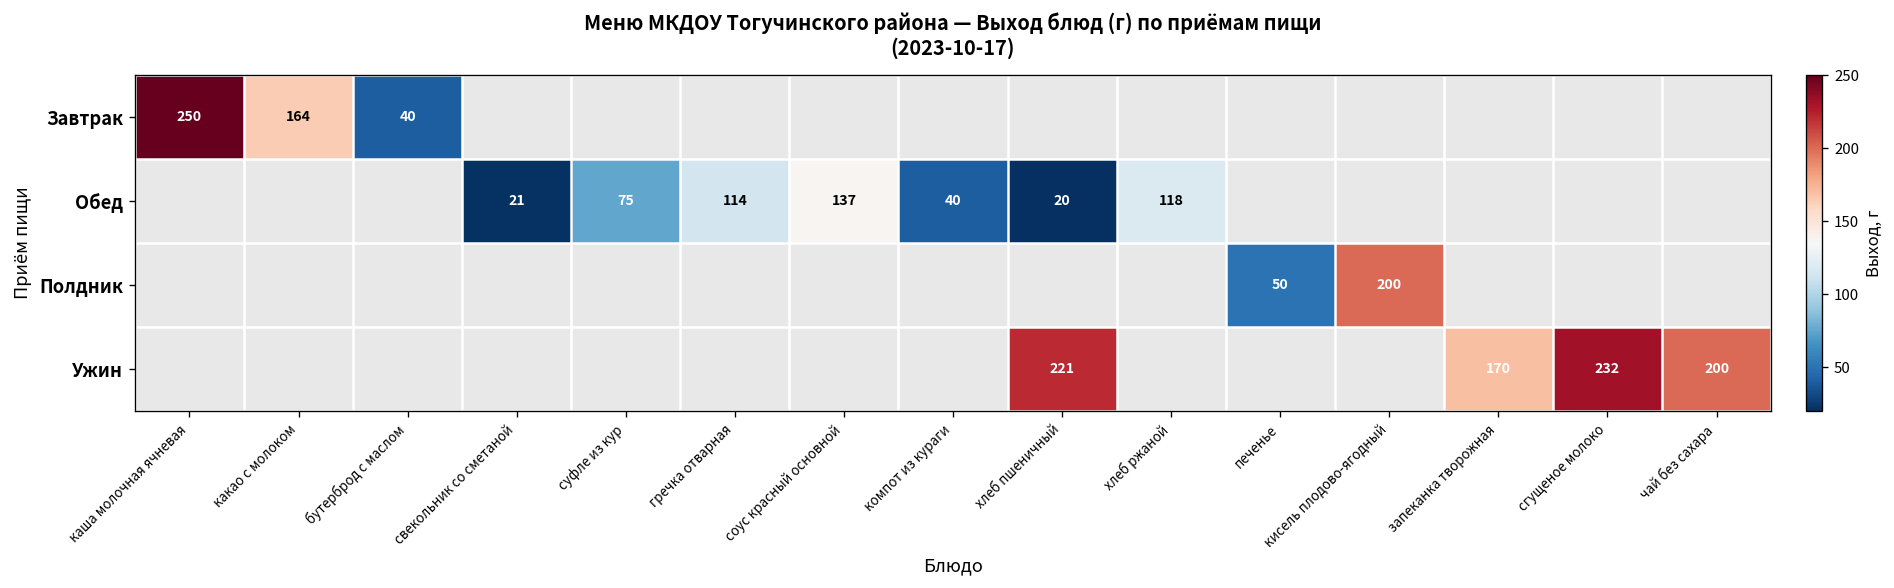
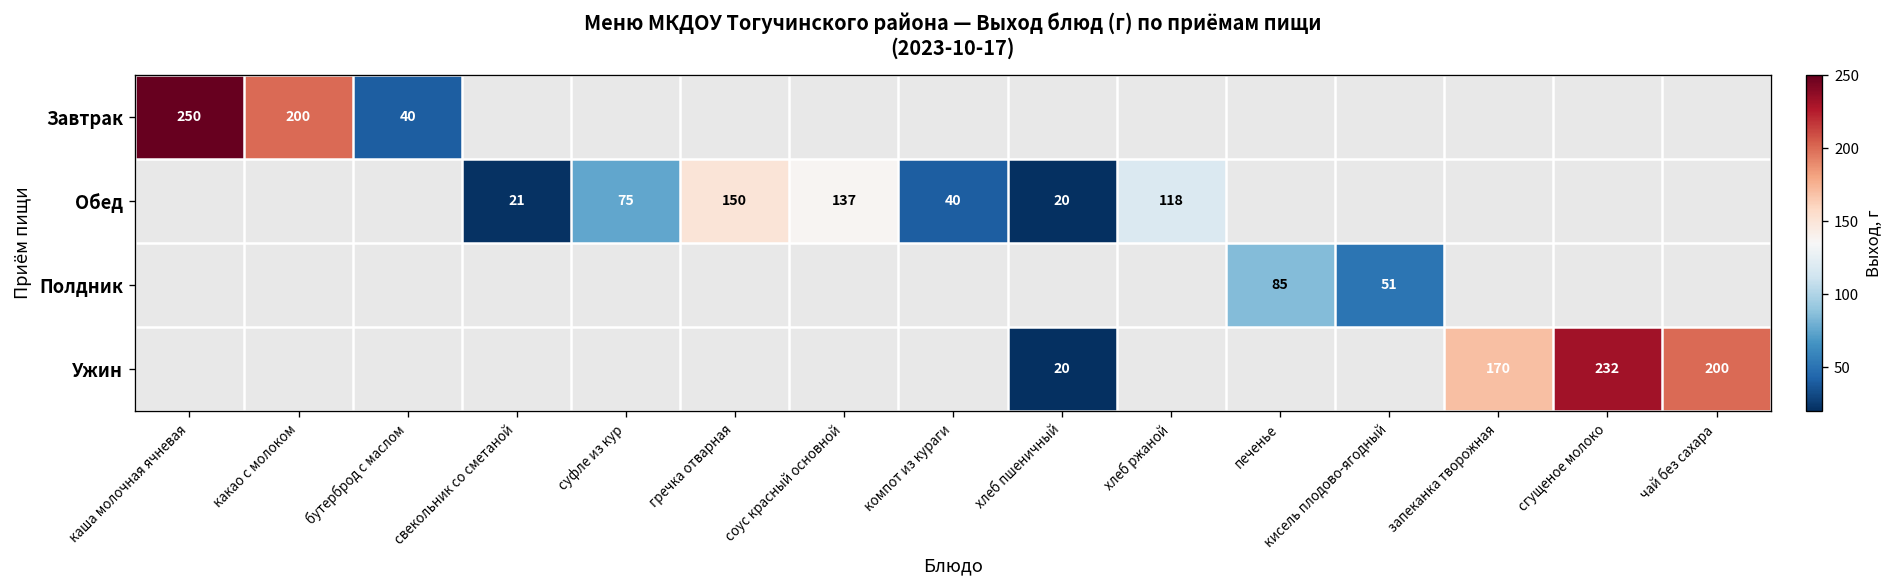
Завтрак, какао с молоком: 164 -> 200
Обед, гречка отварная: 114 -> 150
Полдник, печенье: 50 -> 85
Полдник, кисель плодово-ягодный: 200 -> 51
Ужин, хлеб пшеничный: 221 -> 20
